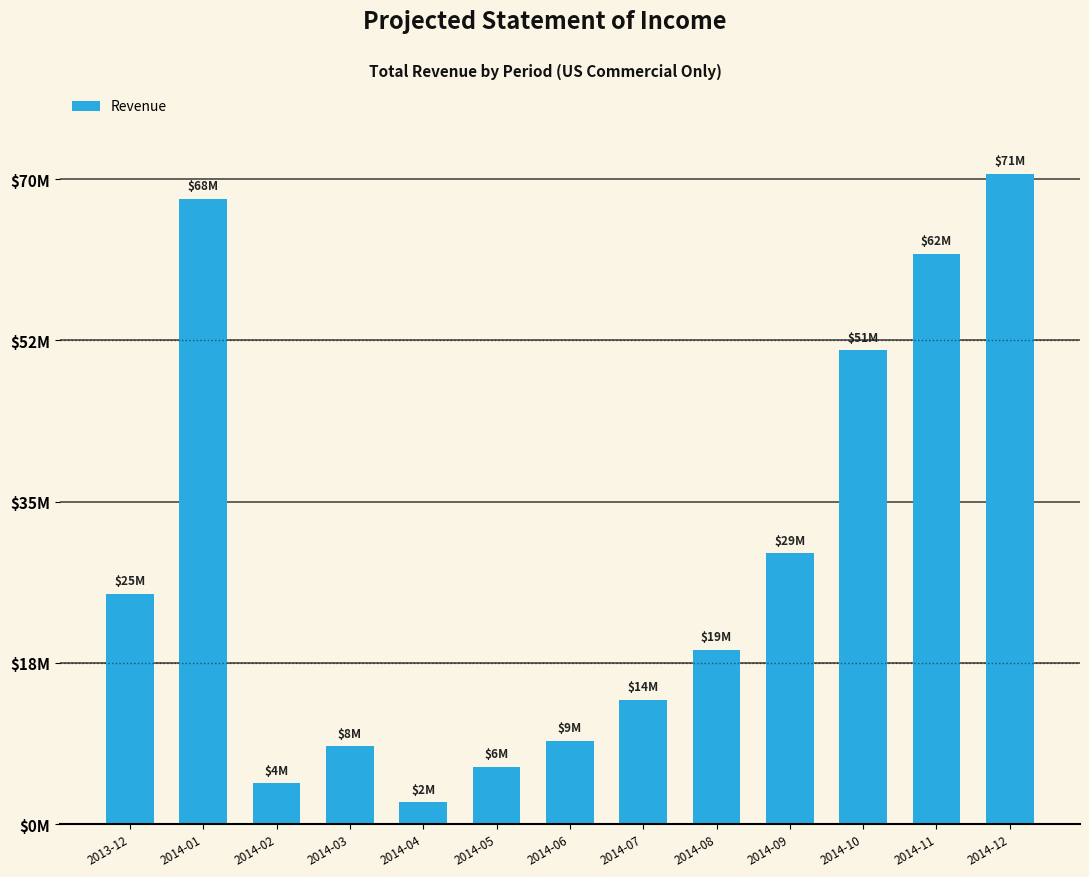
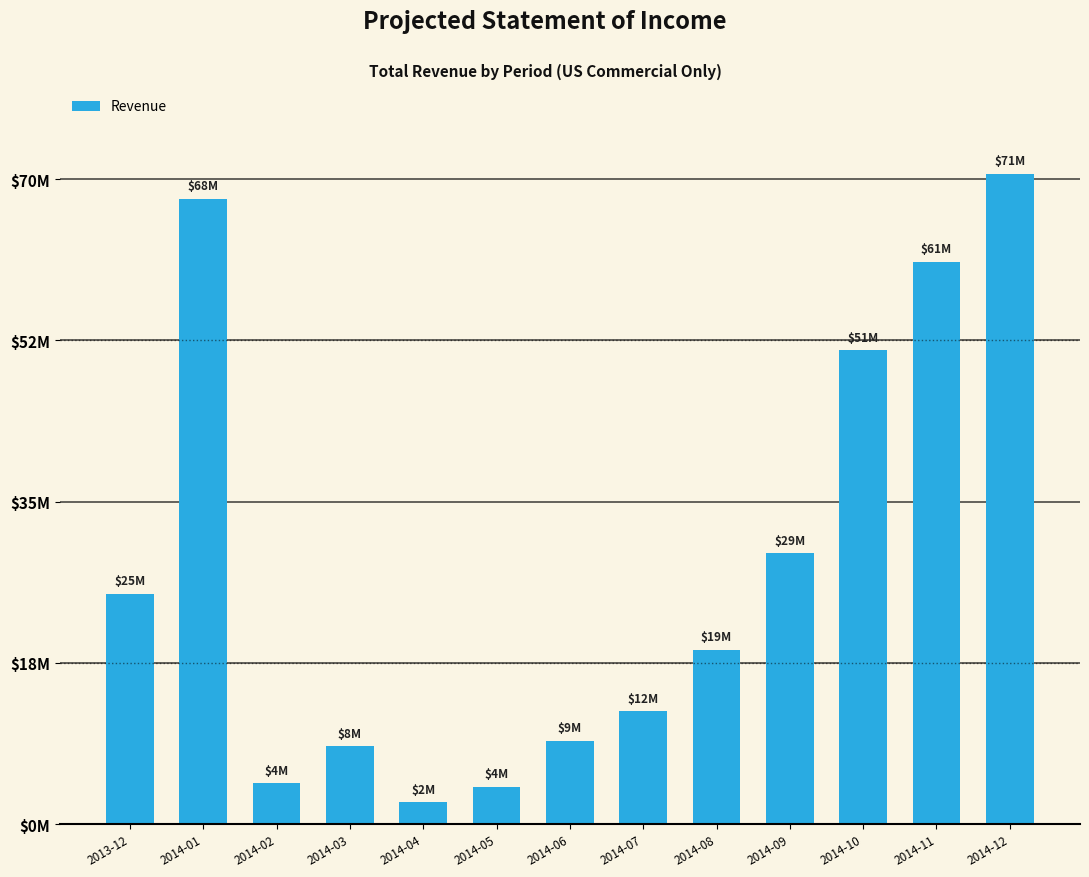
2014-05: $6M -> $4M
2014-07: $14M -> $12M
2014-11: $62M -> $61M
